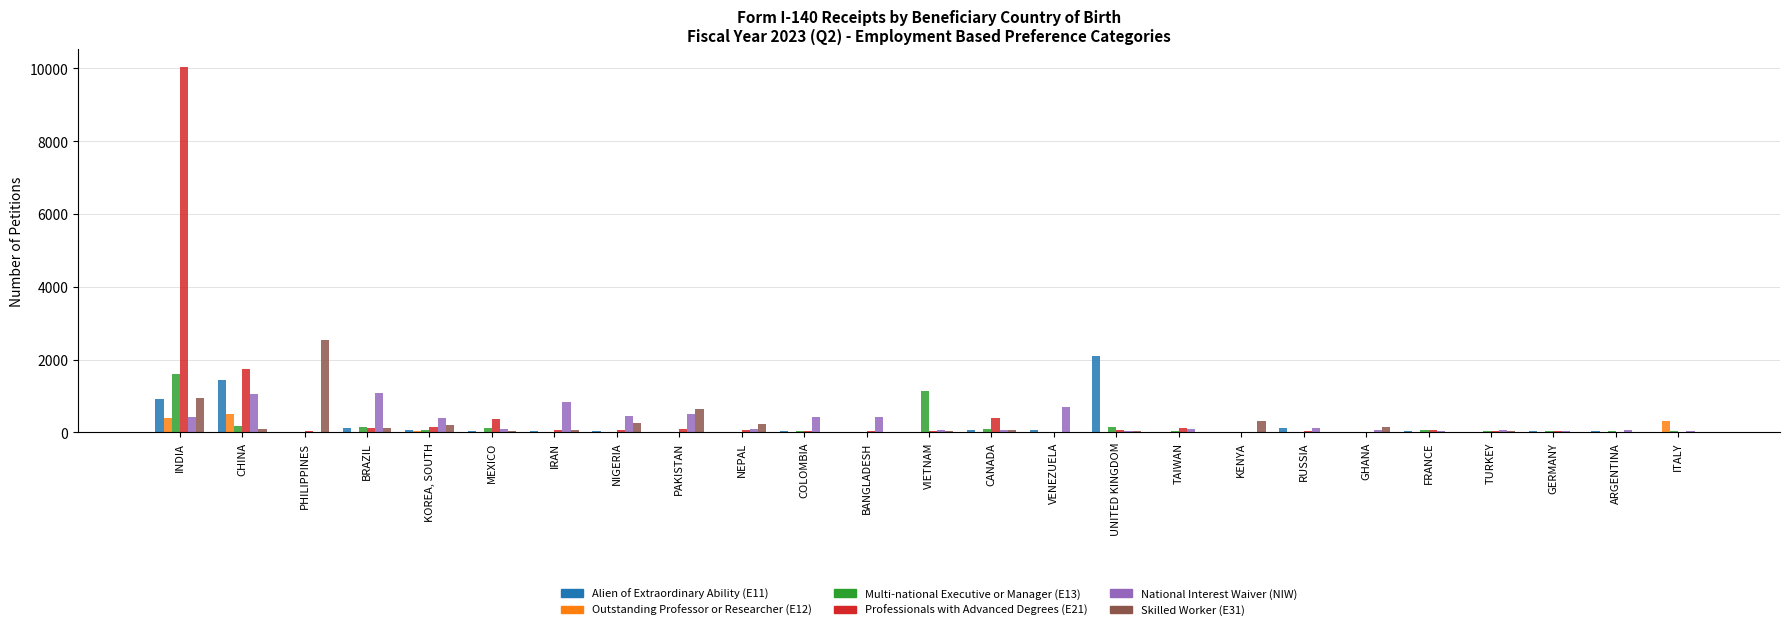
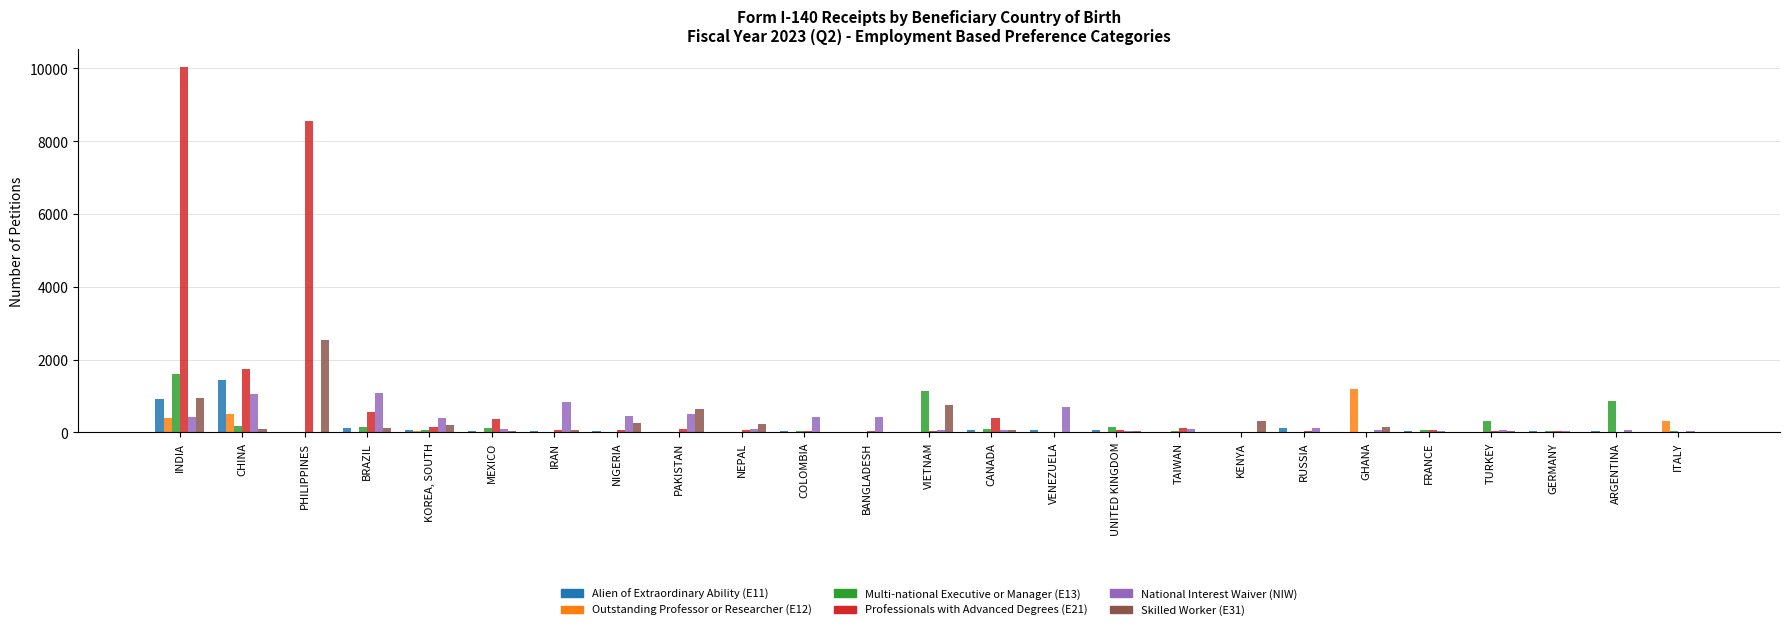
Professionals with Advanced Degrees (E21), PHILIPPINES: 0 -> 8600
Professionals with Advanced Degrees (E21), BRAZIL: 100 -> 600
Skilled Worker (E31), VIETNAM: 0 -> 800
Alien of Extraordinary Ability (E11), UNITED KINGDOM: 2100 -> 100
Outstanding Professor or Researcher (E12), GHANA: 0 -> 1200
Multi-national Executive or Manager (E13), TURKEY: 0 -> 300
Multi-national Executive or Manager (E13), ARGENTINA: 0 -> 900
